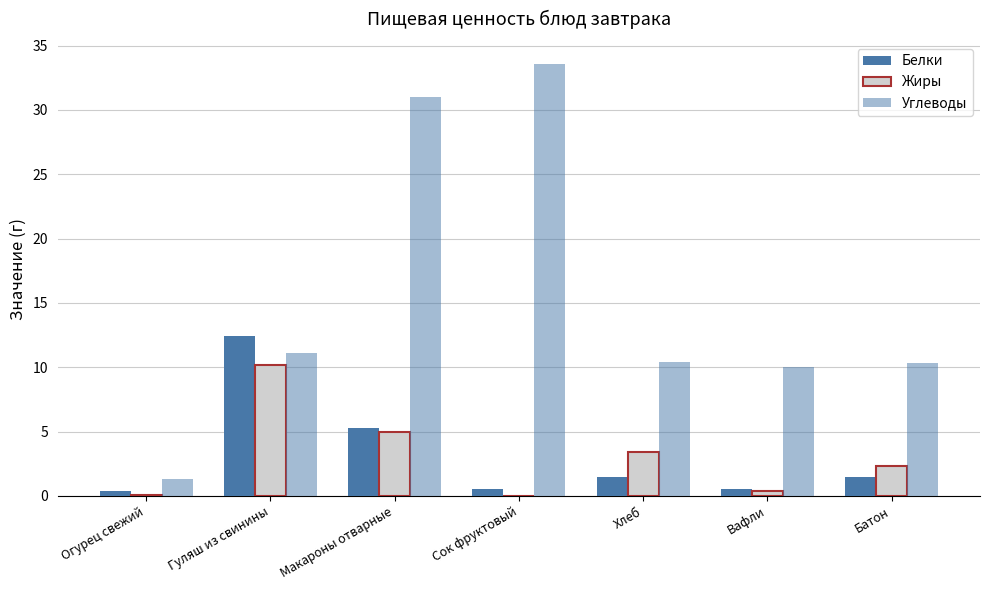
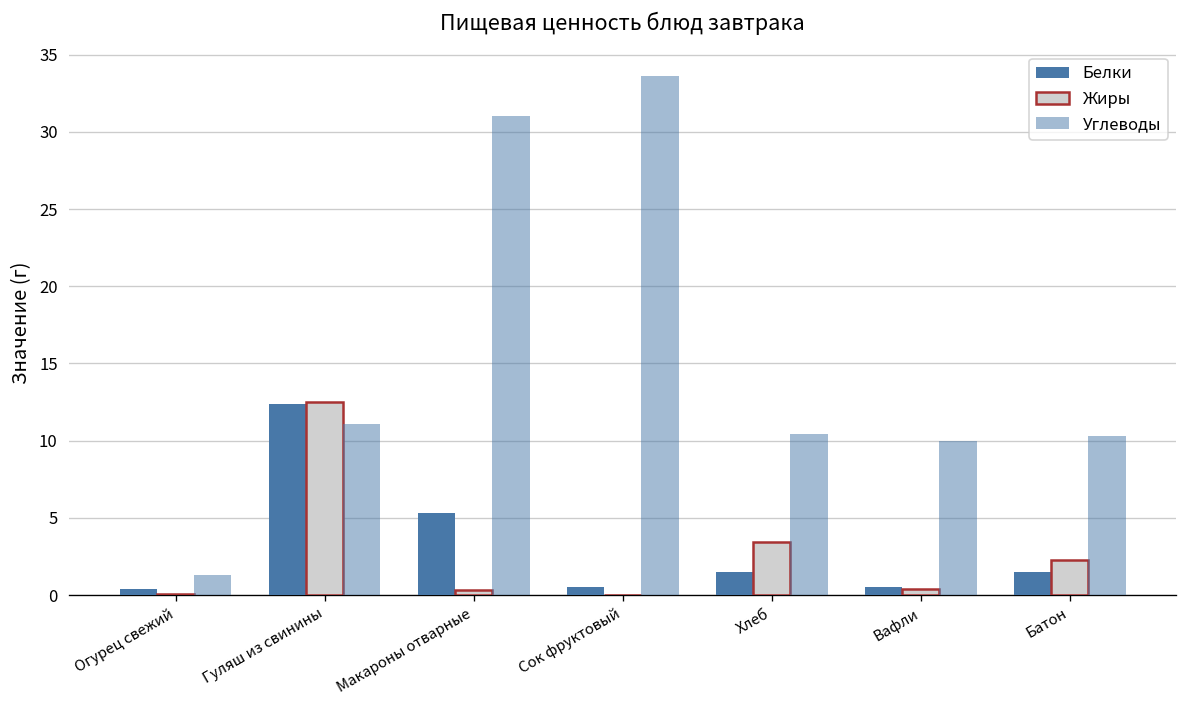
Жиры, Гуляш из свинины: 10.2 -> 12.5
Жиры, Макароны отварные: 5.0 -> 0.3
